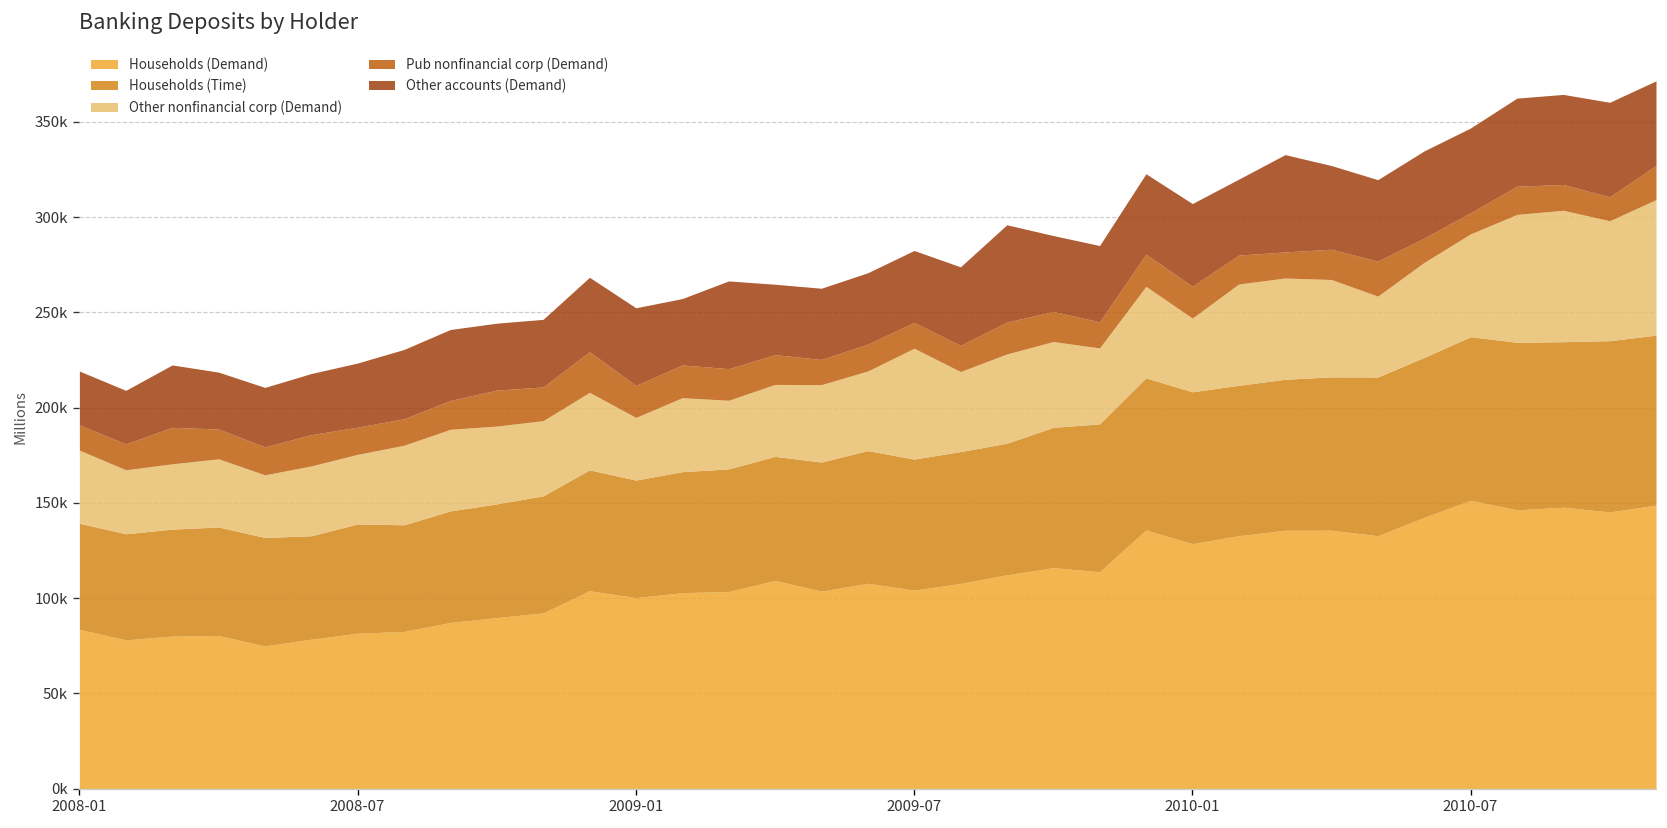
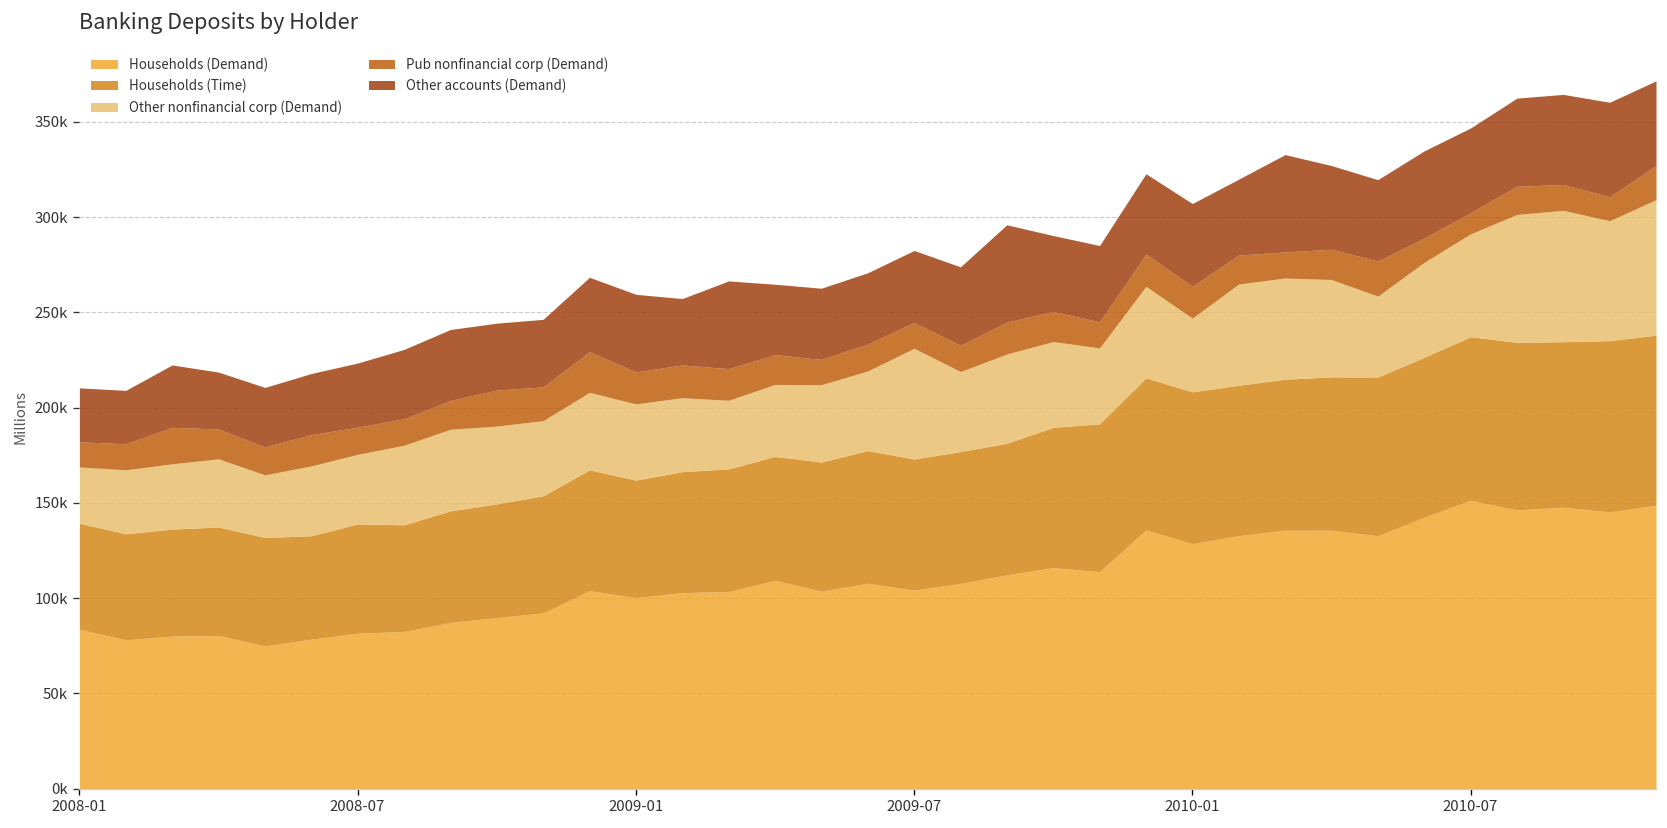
Other nonfinancial corp (Demand), 2008-01: 38000 -> 30000
Other nonfinancial corp (Demand), 2009-01: 33000 -> 40000
